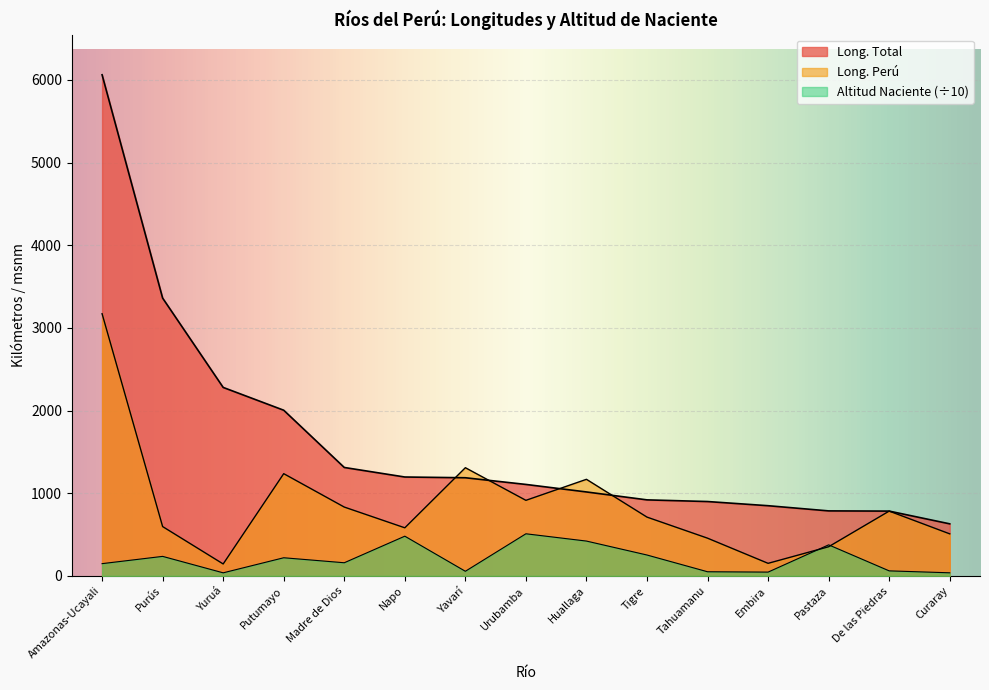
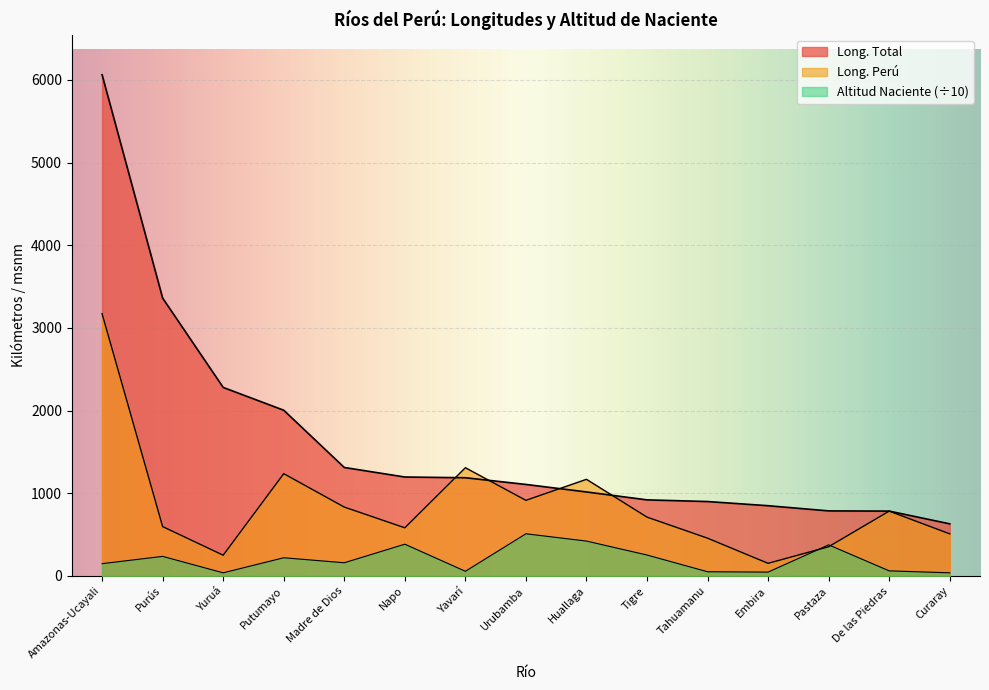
Long. Perú, Yuruá: 100 -> 300
Altitud Naciente (÷10), Napo: 500 -> 400
